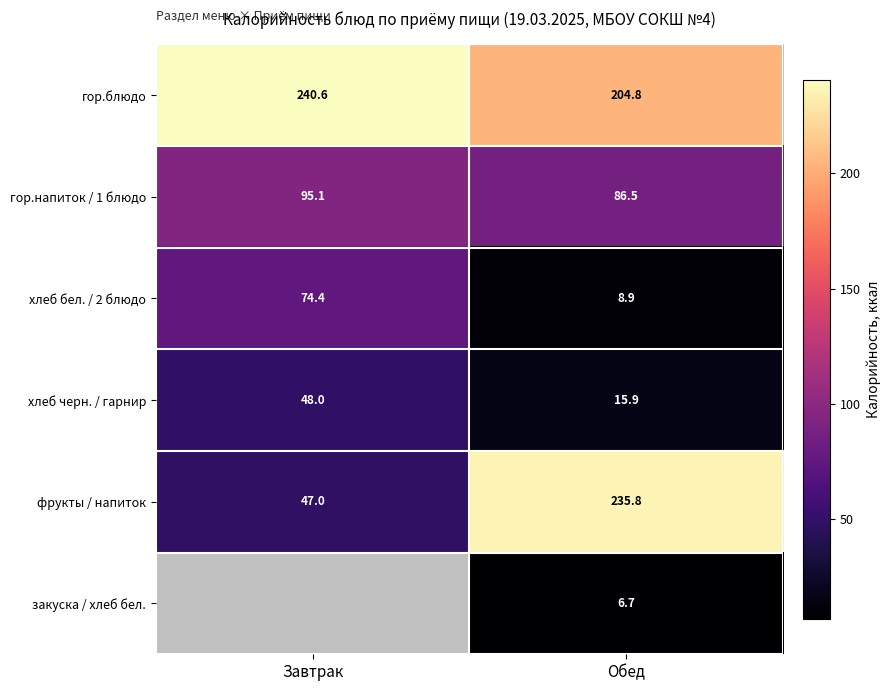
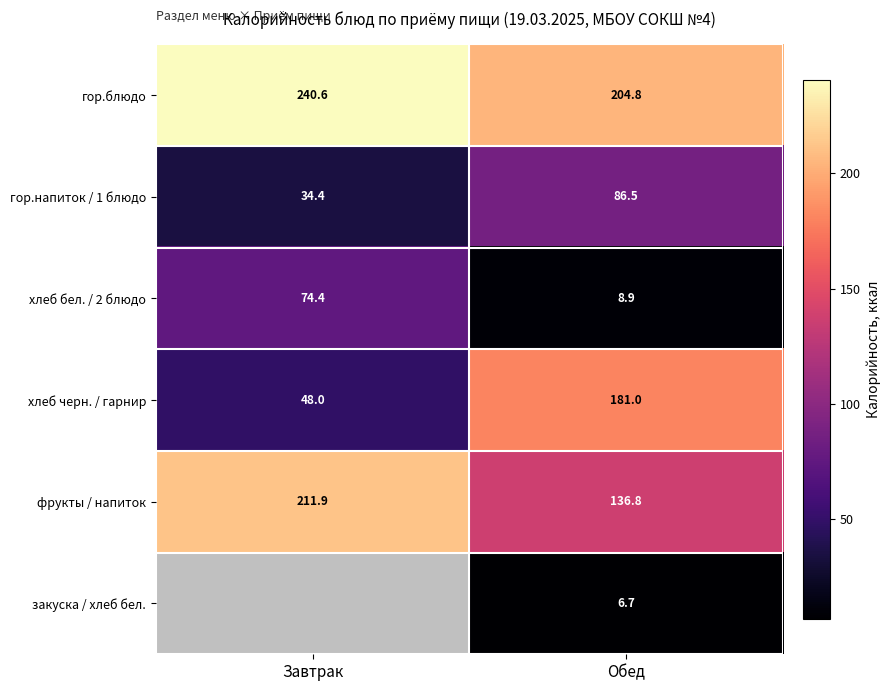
гор.напиток / 1 блюдо, Завтрак: 95.1 -> 34.4
хлеб черн. / гарнир, Обед: 15.9 -> 181.0
фрукты / напиток, Завтрак: 47.0 -> 211.9
фрукты / напиток, Обед: 235.8 -> 136.8
